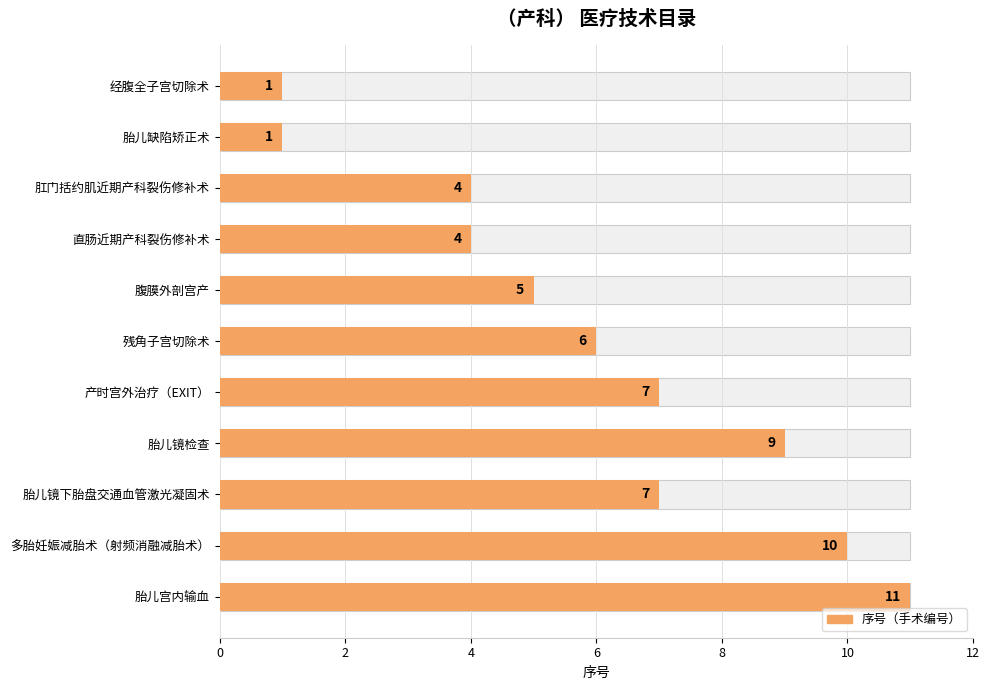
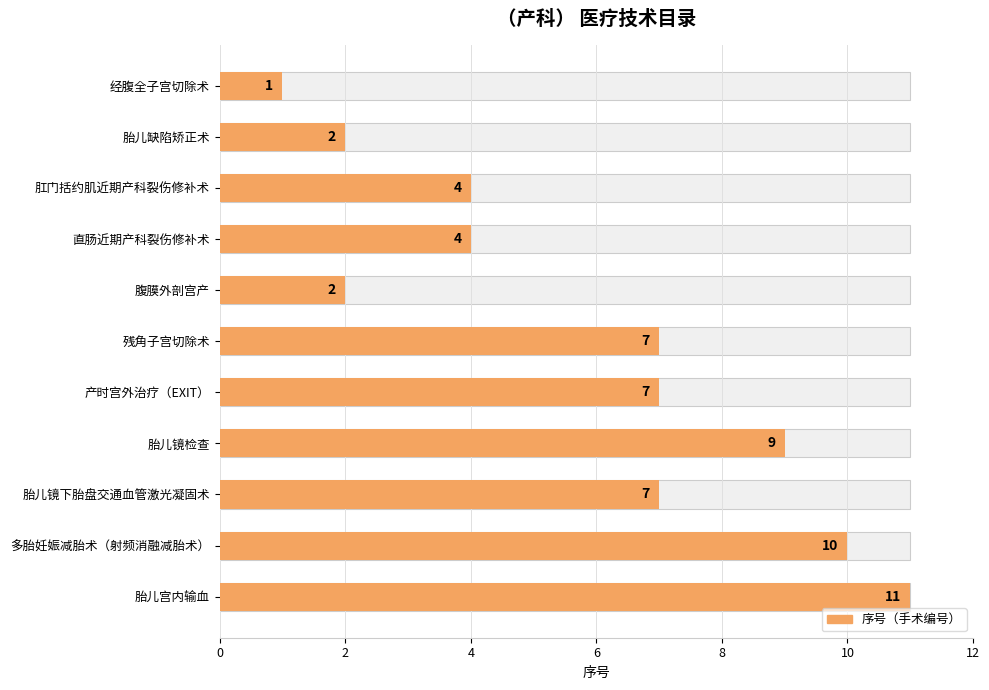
序号（手术编号）, 胎儿缺陷矫正术: 1 -> 2
序号（手术编号）, 腹膜外剖宫产: 5 -> 2
序号（手术编号）, 残角子宫切除术: 6 -> 7
